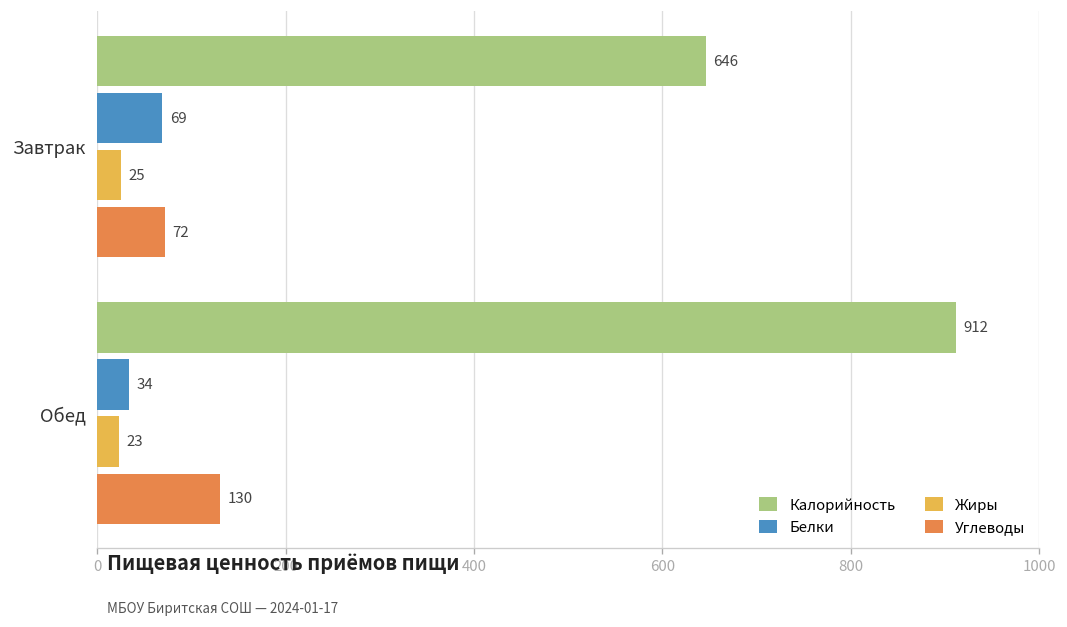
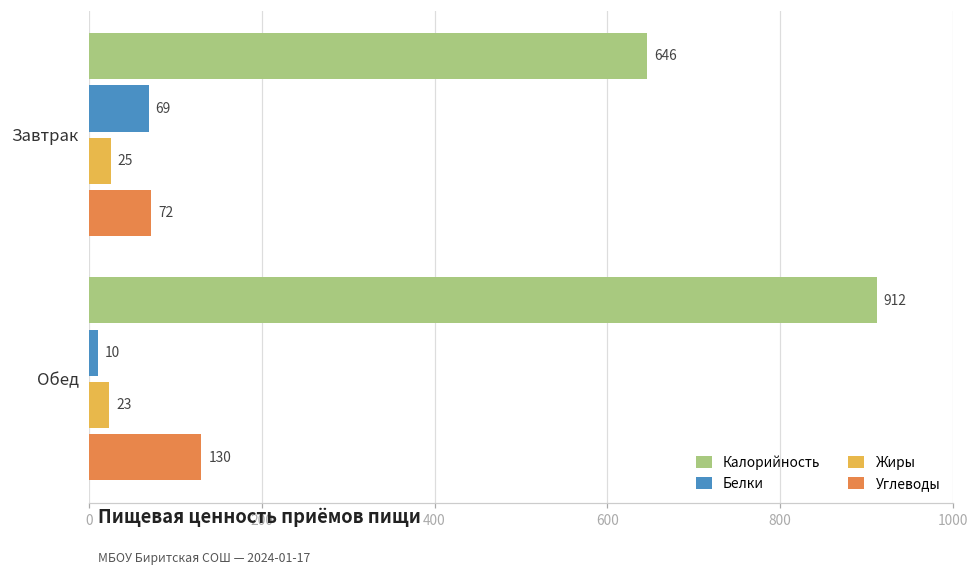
Белки, Обед: 34 -> 10
